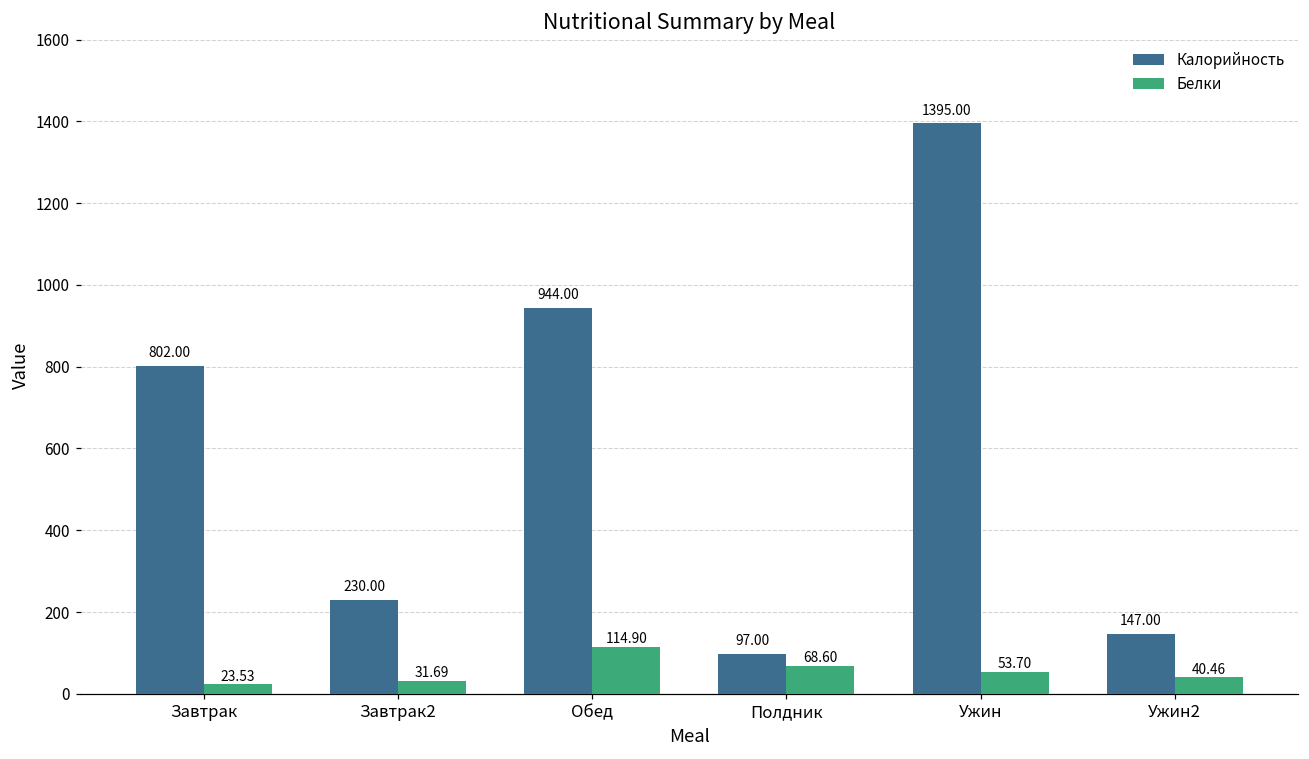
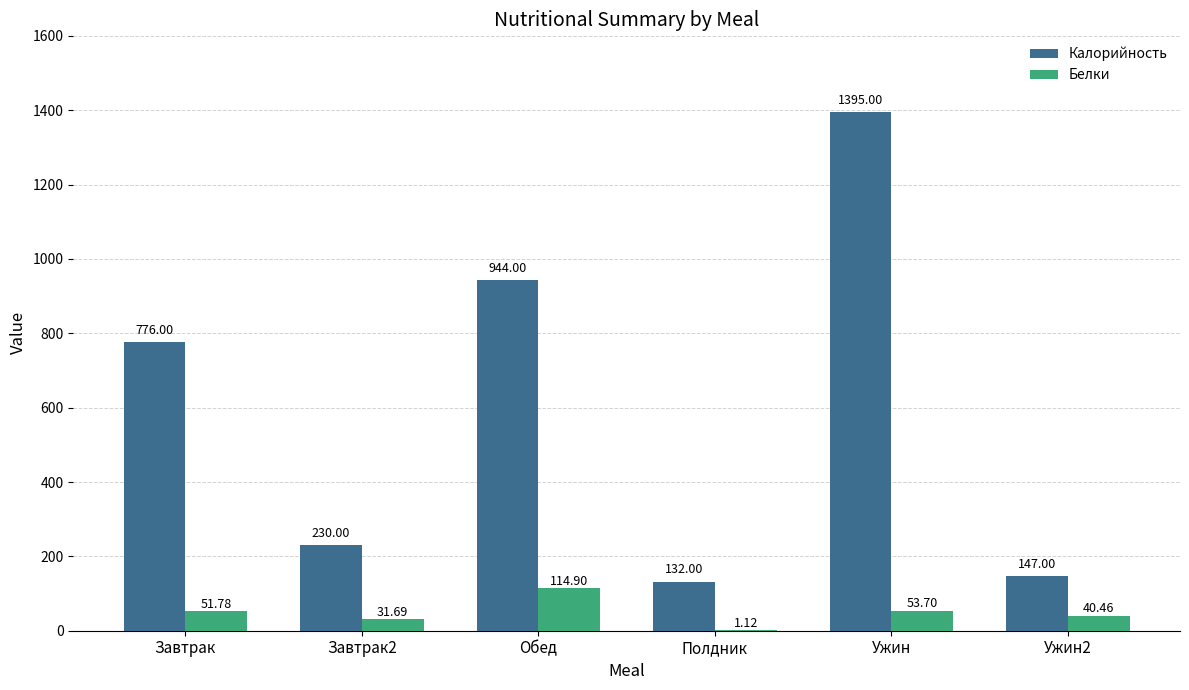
Калорийность, Завтрак: 802.00 -> 776.00
Белки, Завтрак: 23.53 -> 51.78
Калорийность, Полдник: 97.00 -> 132.00
Белки, Полдник: 68.60 -> 1.12
